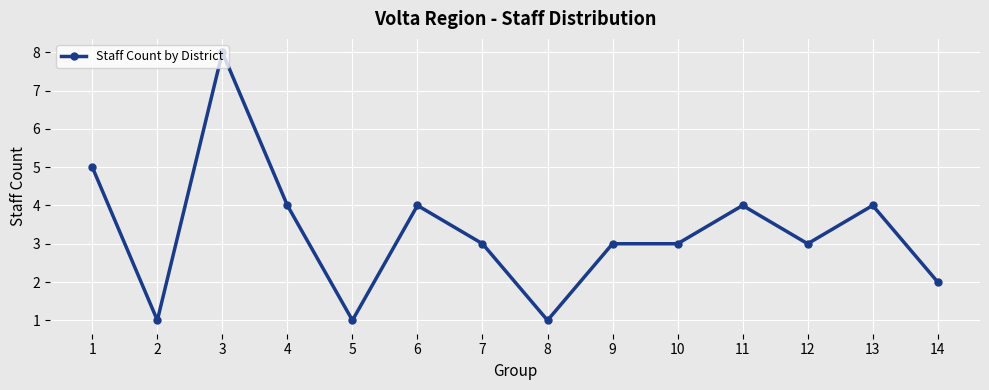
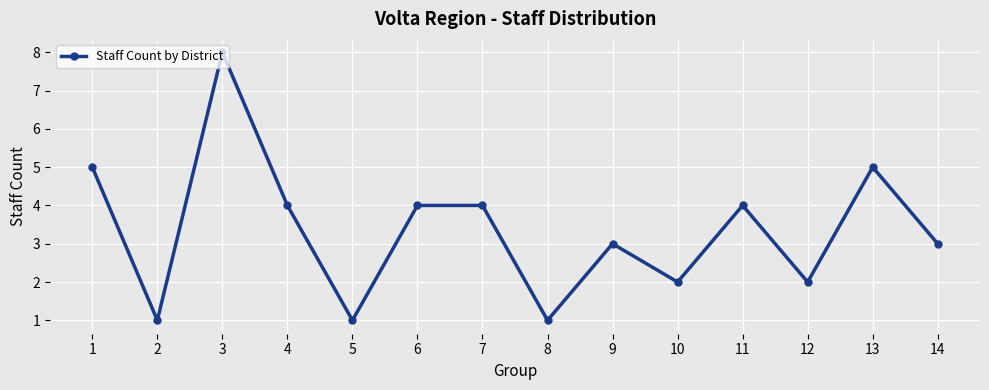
7: 3 -> 4
10: 3 -> 2
12: 3 -> 2
13: 4 -> 5
14: 2 -> 3
